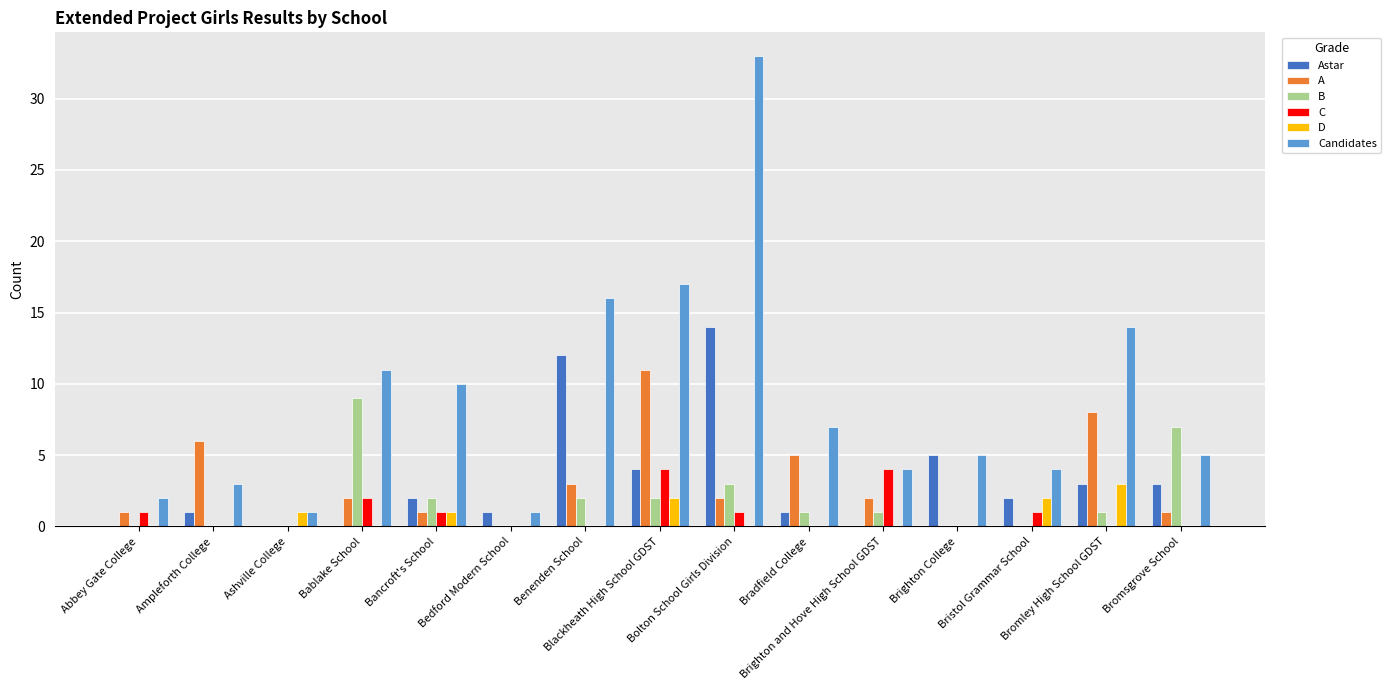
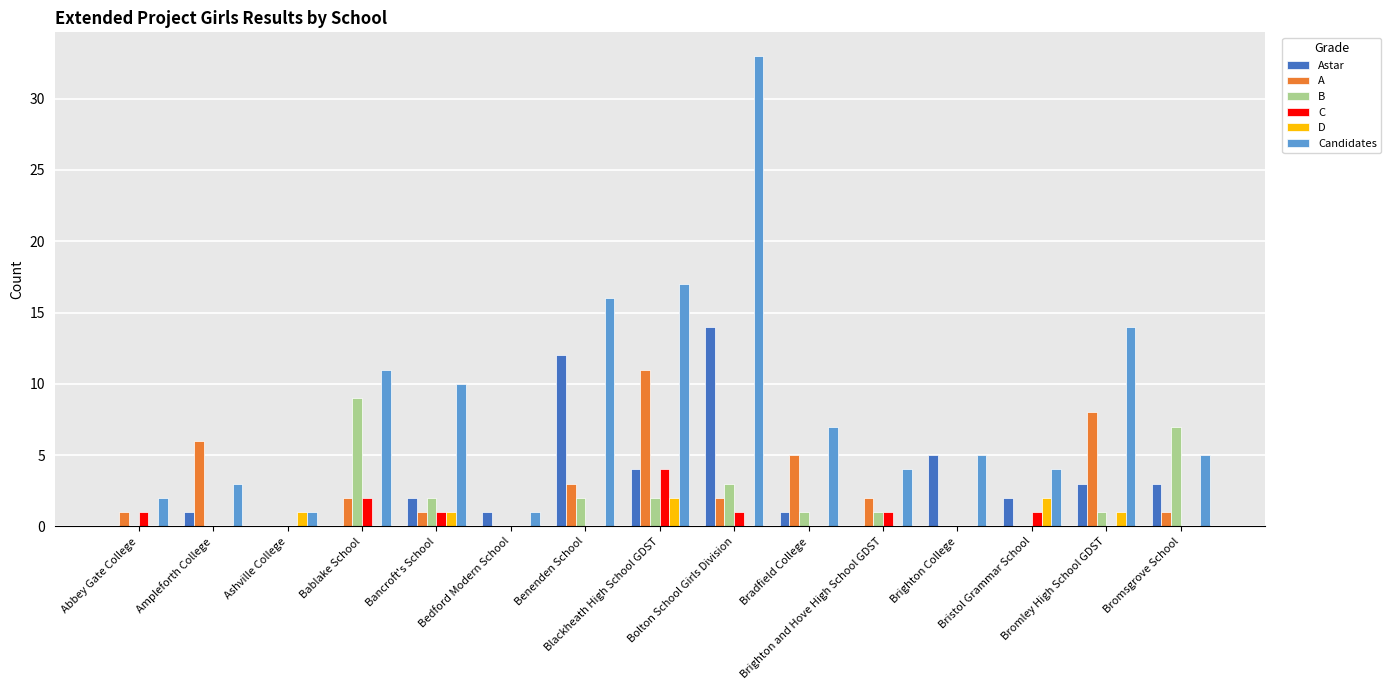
C, Brighton and Hove High School GDST: 4 -> 1
D, Bromley High School GDST: 3 -> 1
